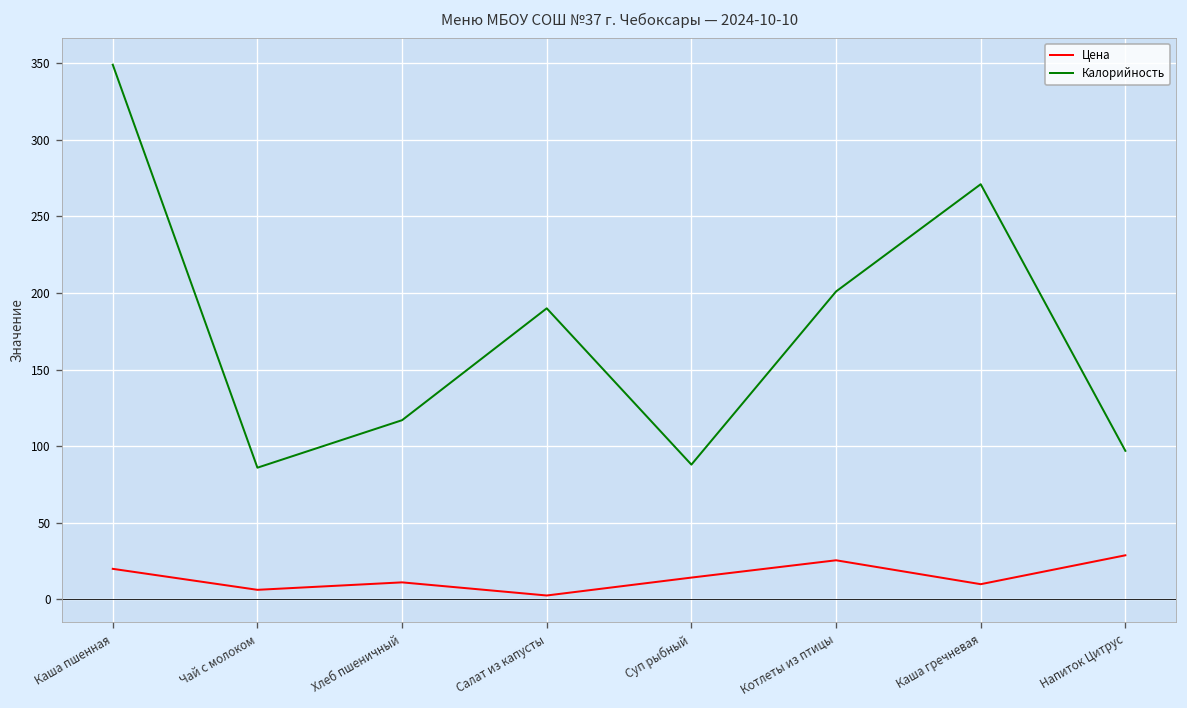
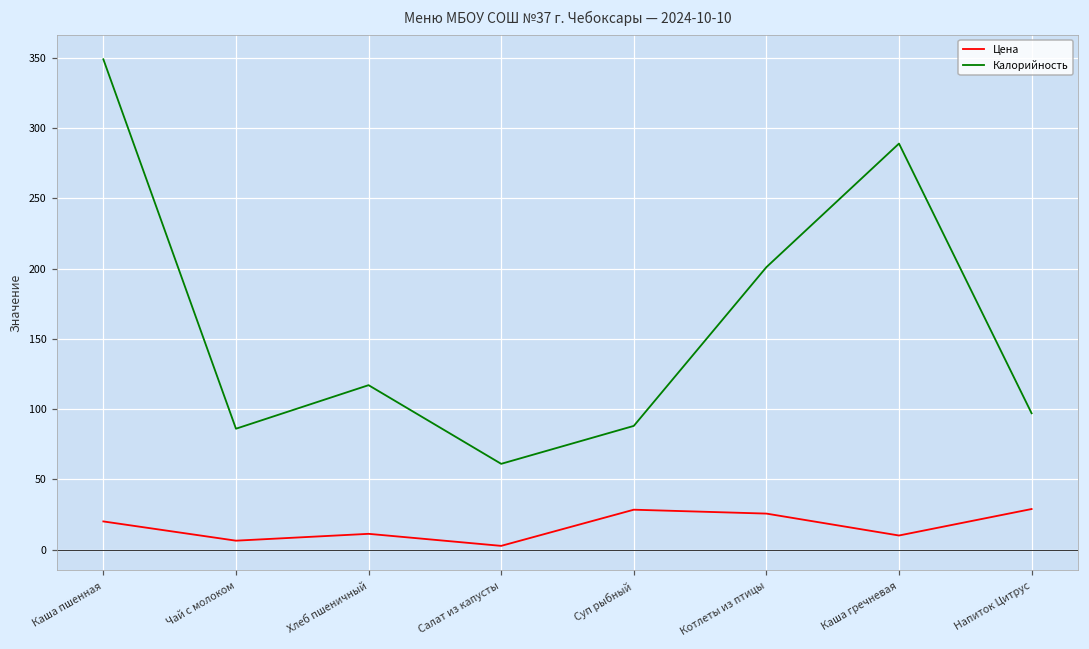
Калорийность, Салат из капусты: 190 -> 61
Цена, Суп рыбный: 14 -> 28
Калорийность, Каша гречневая: 271 -> 289
